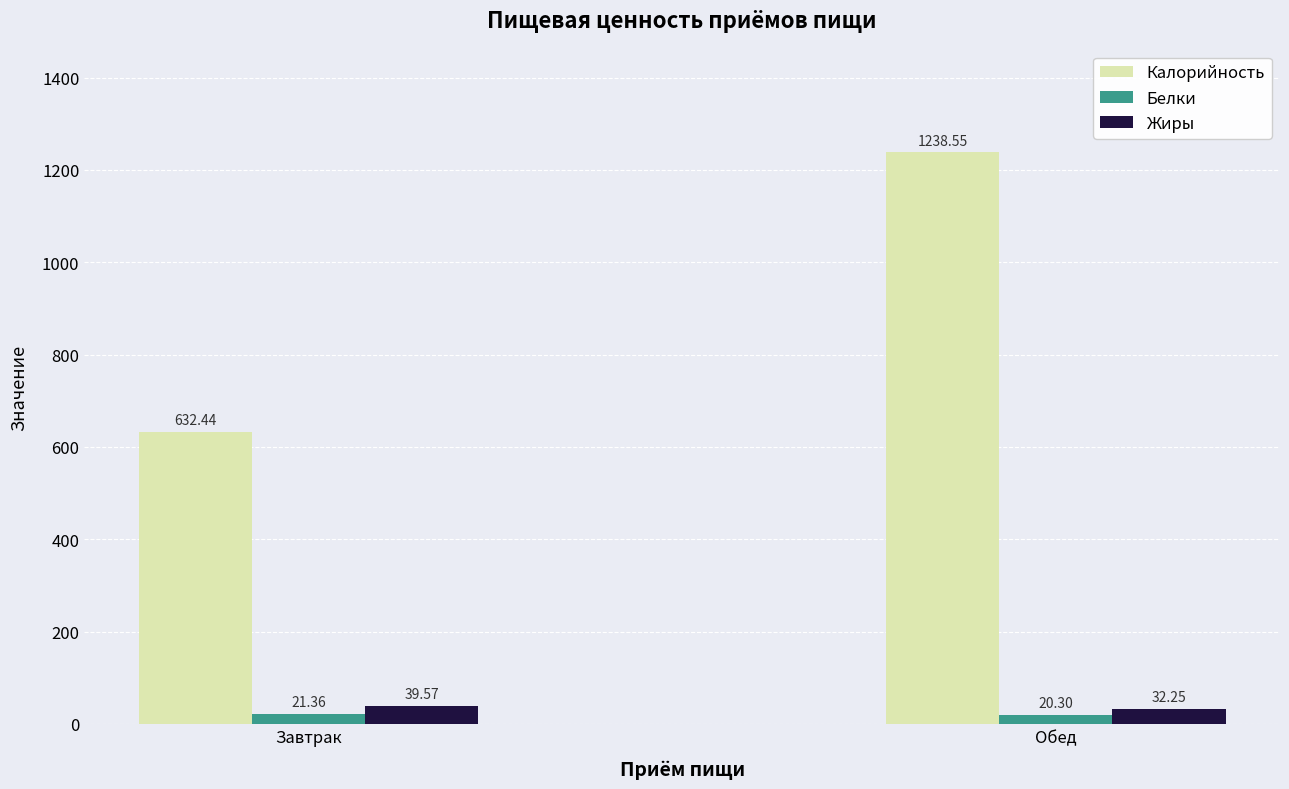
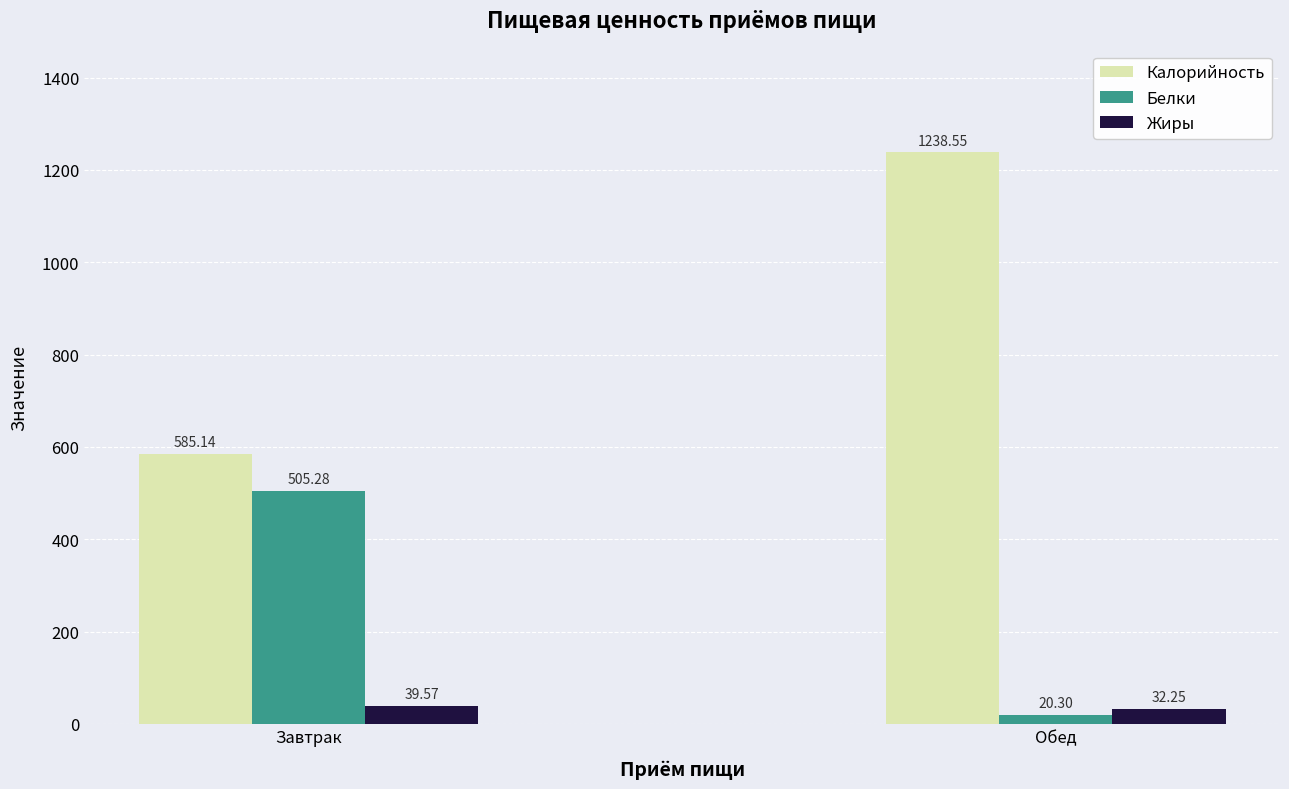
Калорийность, Завтрак: 632.44 -> 585.14
Белки, Завтрак: 21.36 -> 505.28
